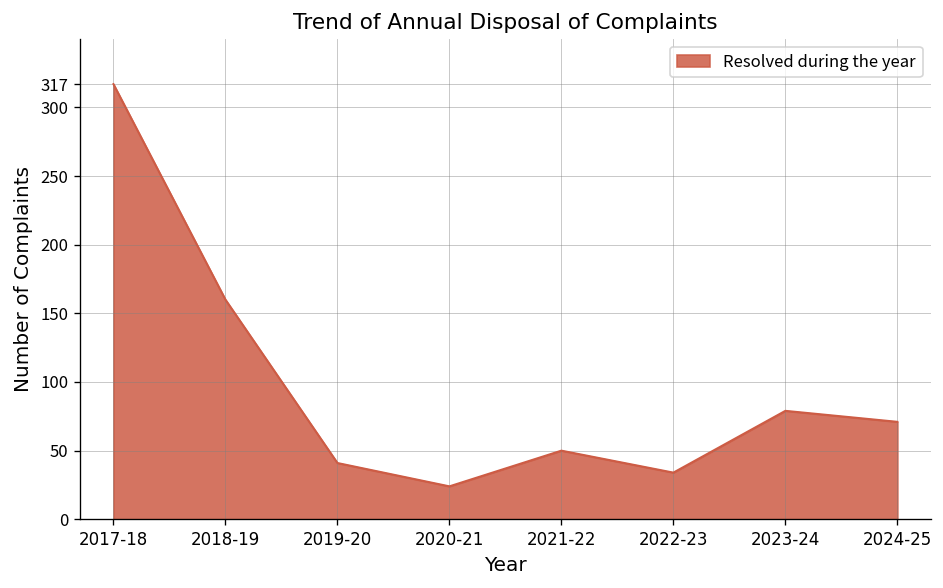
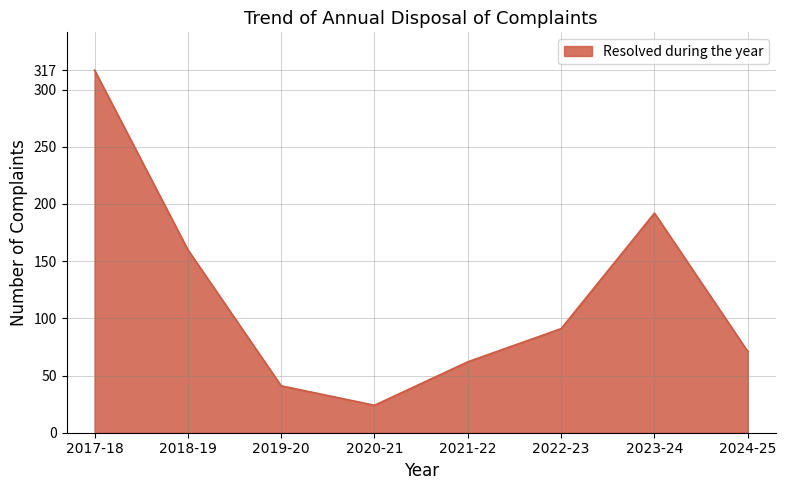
2021-22: 50 -> 62
2022-23: 34 -> 91
2023-24: 79 -> 192
